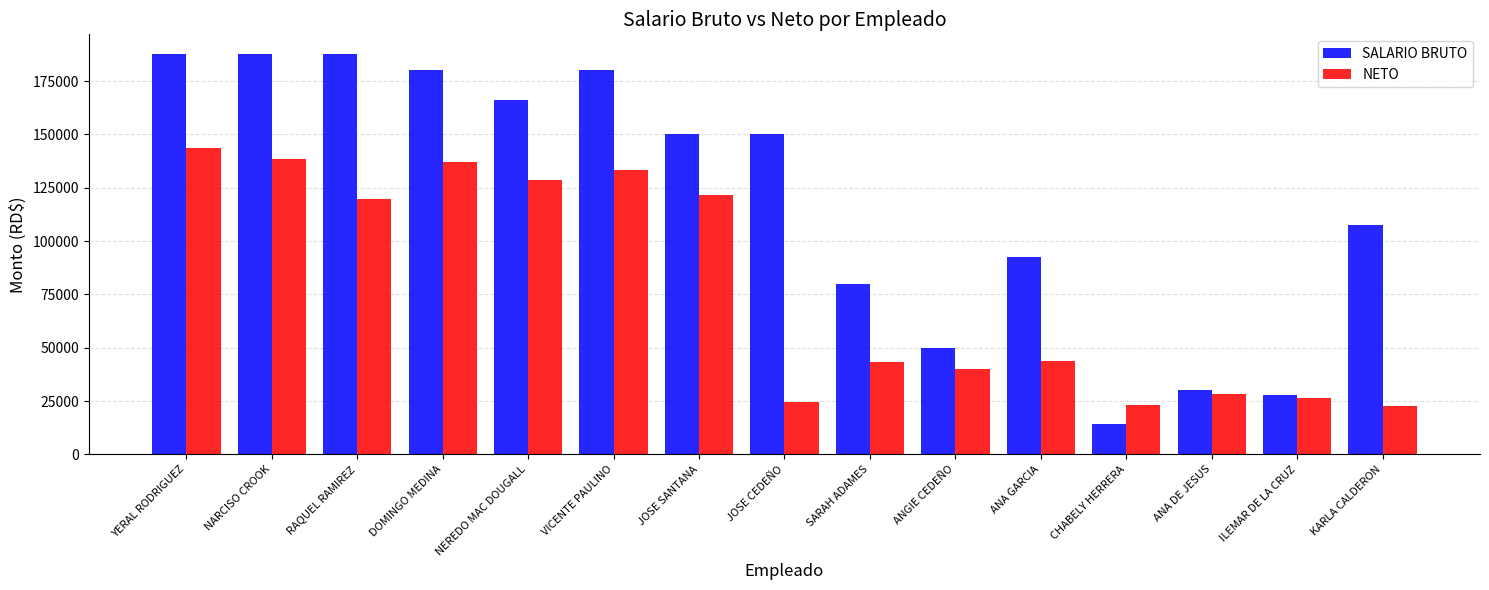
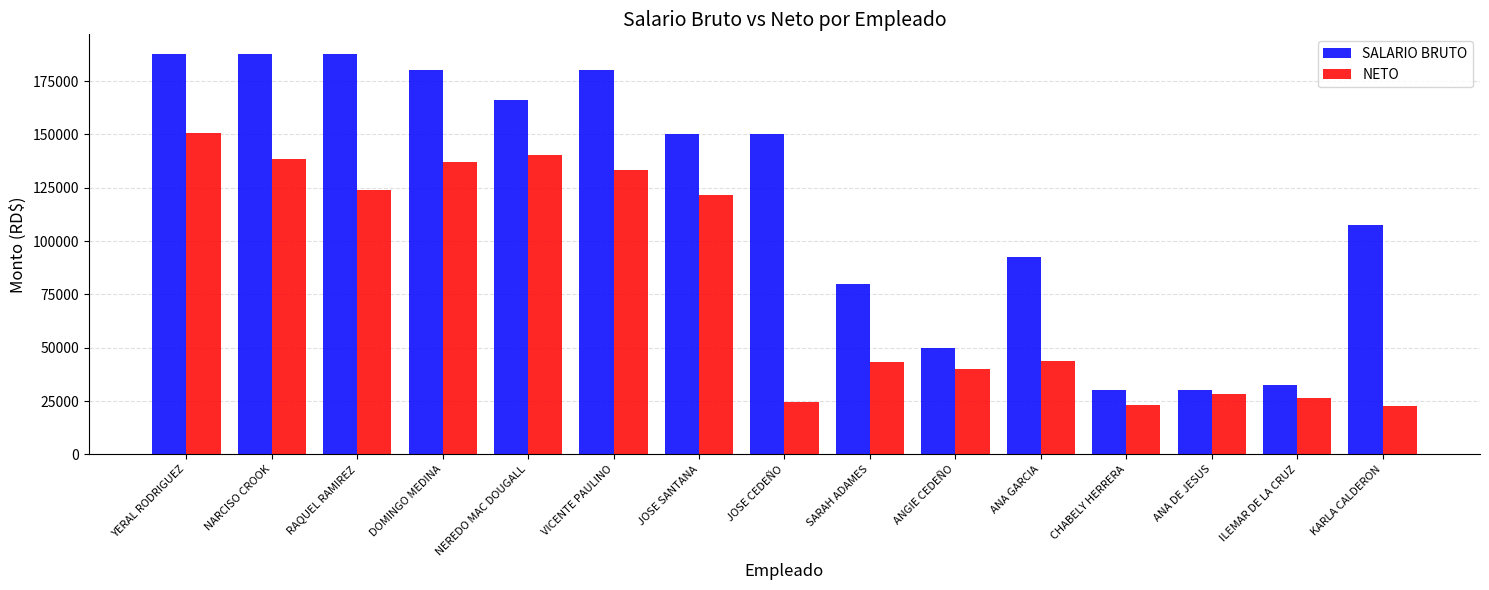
NETO, YERAL RODRIGUEZ: 144000 -> 151000
NETO, RAQUEL RAMIREZ: 120000 -> 124000
NETO, NEREDO MAC DOUGALL: 129000 -> 140000
SALARIO BRUTO, CHABELY HERRERA: 14000 -> 30000
SALARIO BRUTO, ILEMAR DE LA CRUZ: 28000 -> 33000
